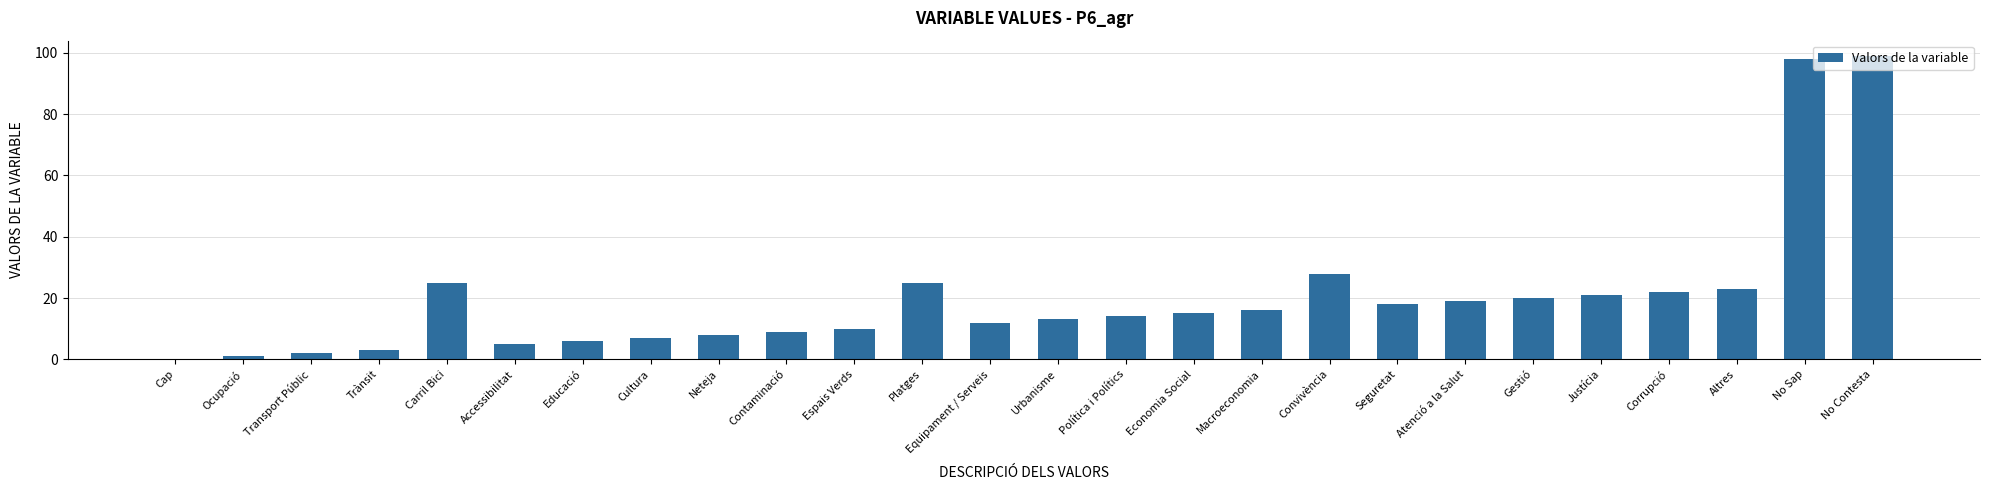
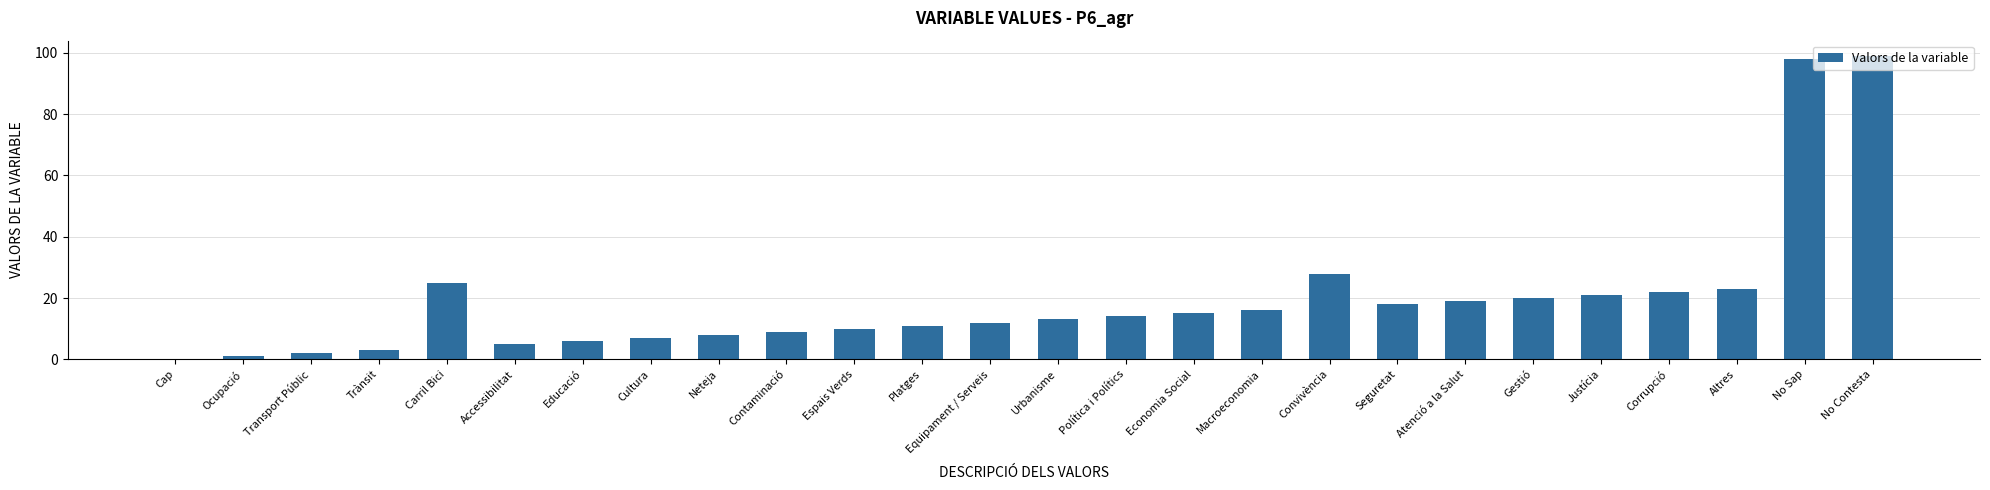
Platges: 25 -> 11
